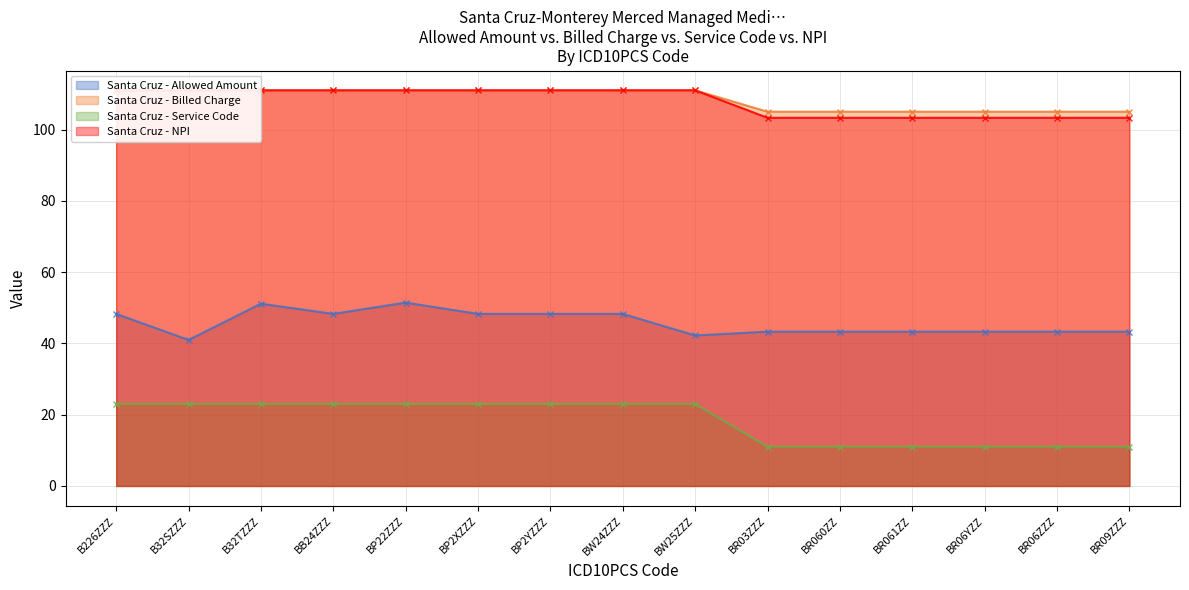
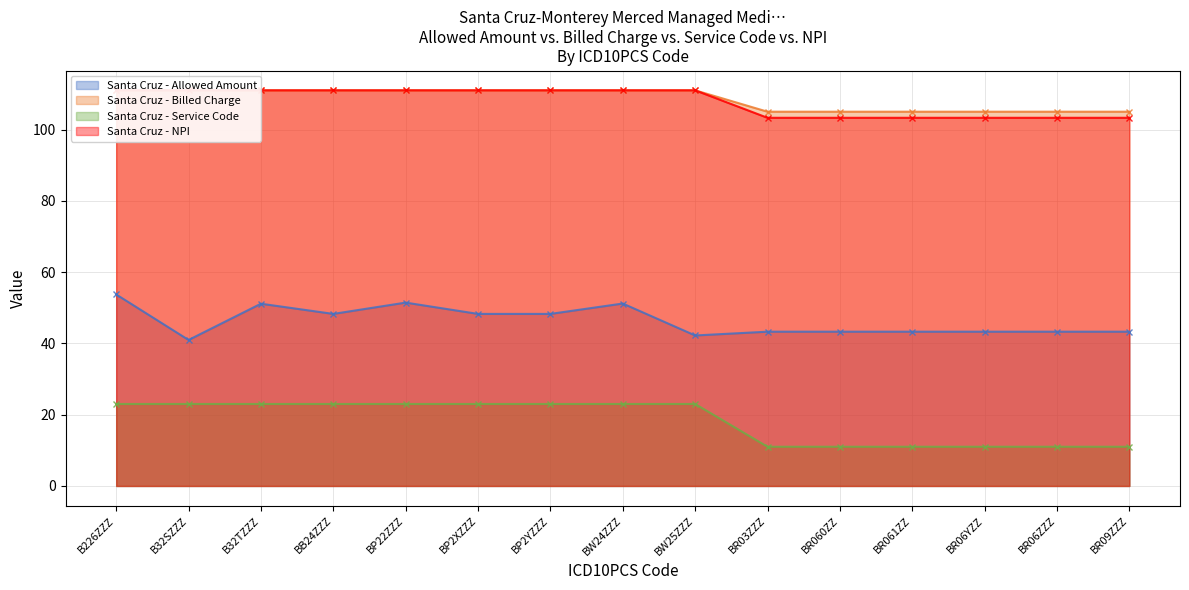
Santa Cruz - Allowed Amount, B226ZZZ: 48 -> 54
Santa Cruz - Allowed Amount, BW24ZZZ: 48 -> 51
